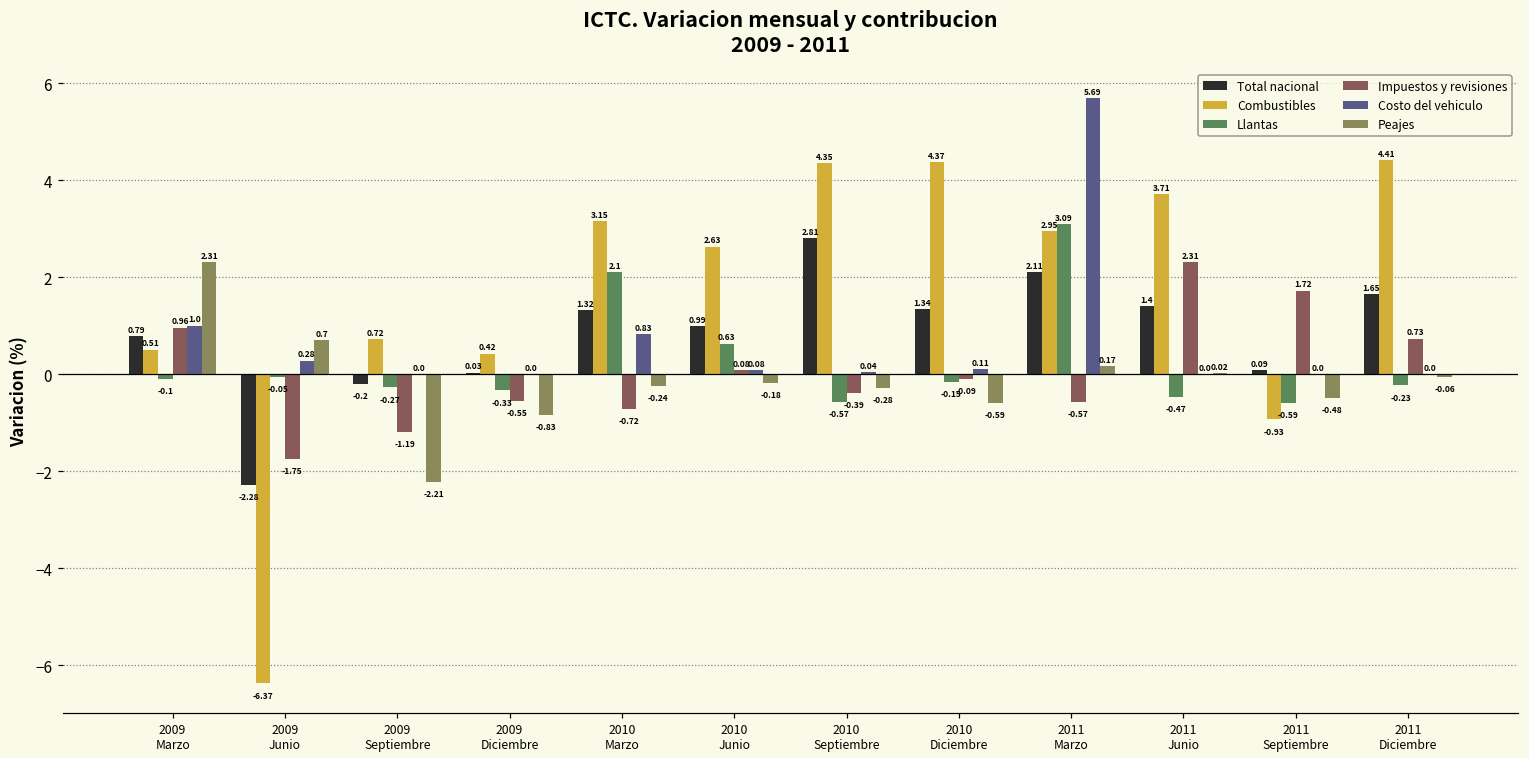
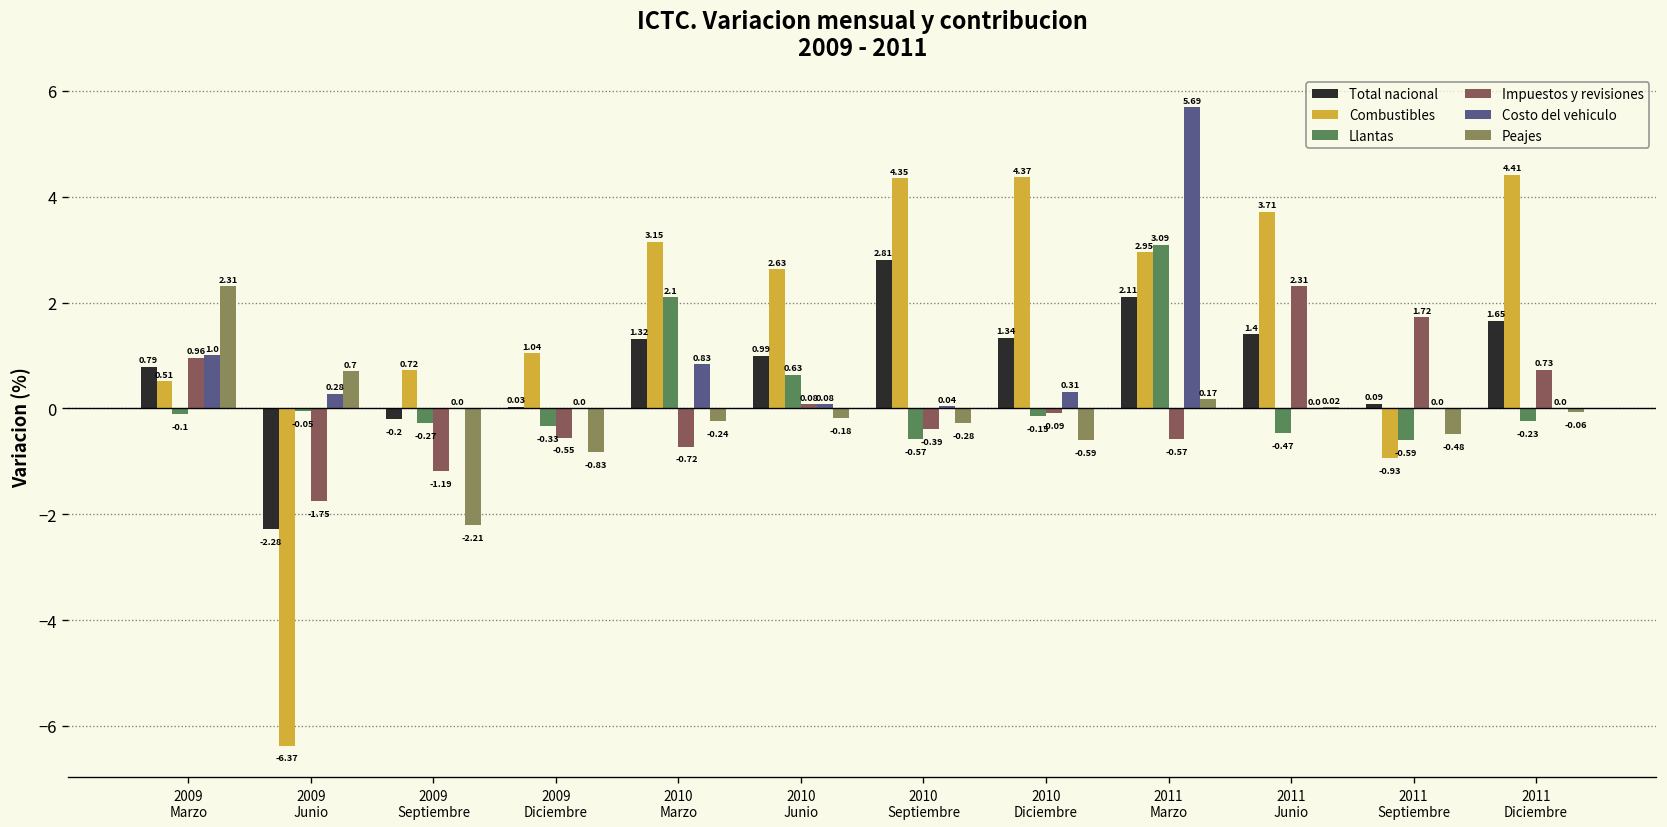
Combustibles, 2009 Diciembre: 0.42 -> 1.04
Costo del vehiculo, 2010 Diciembre: 0.11 -> 0.31
